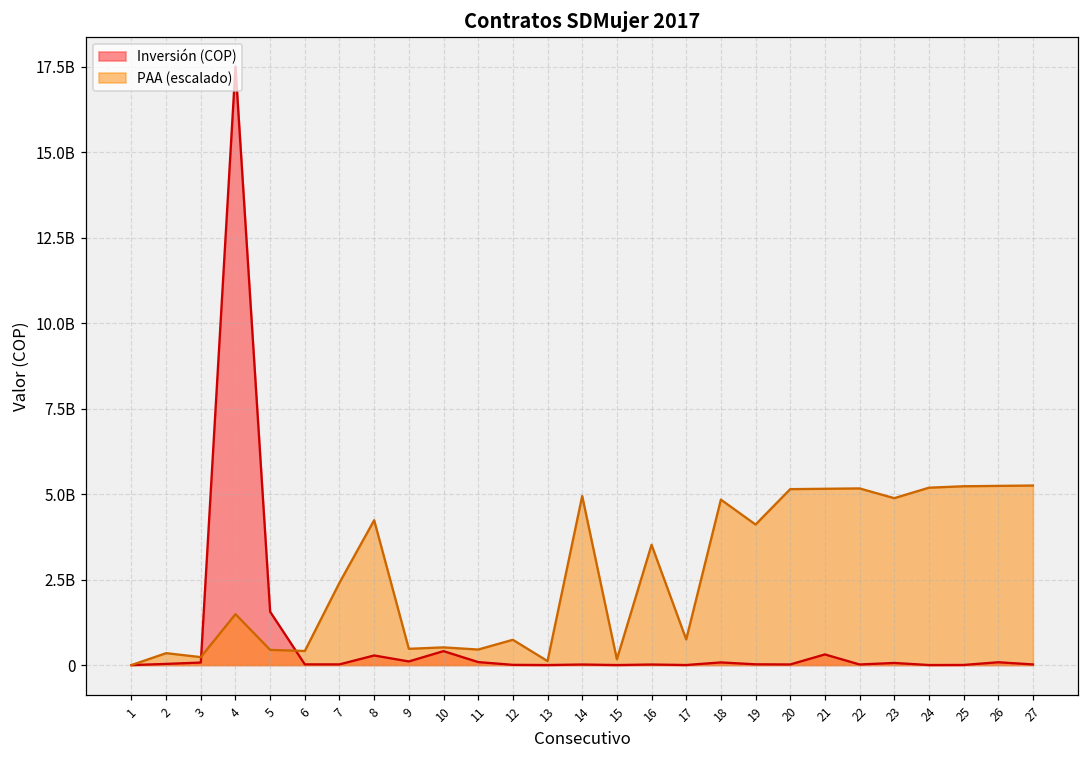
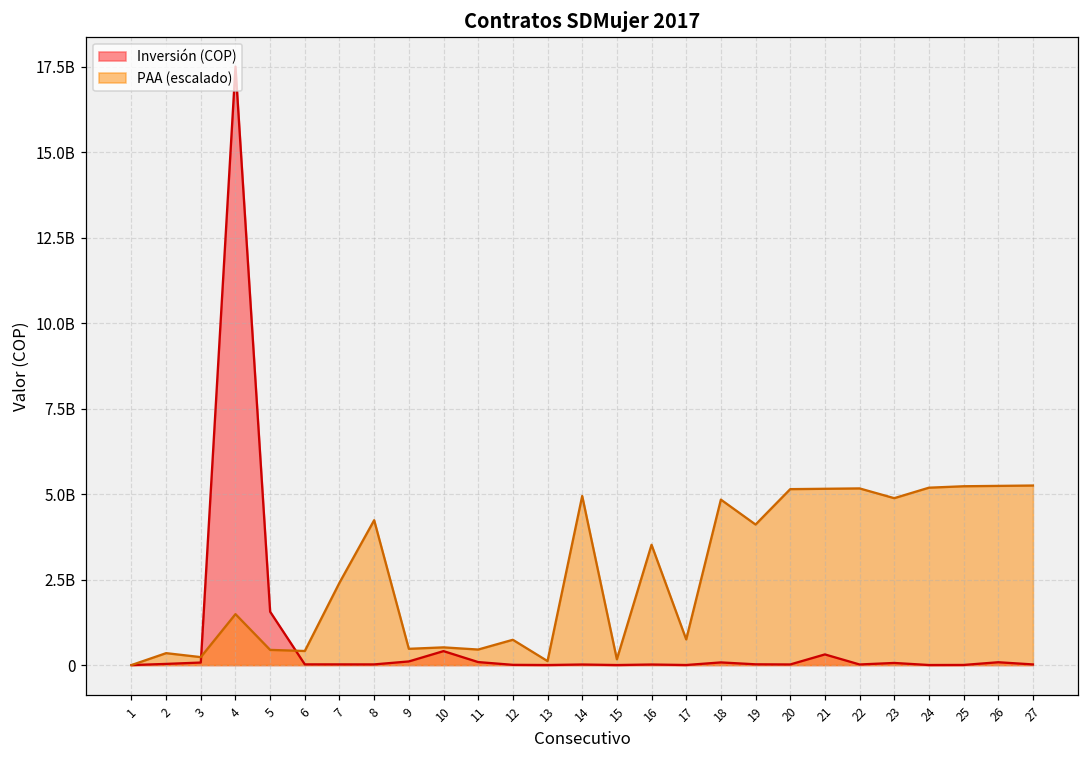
Inversión (COP), 8: 300000000 -> 0
